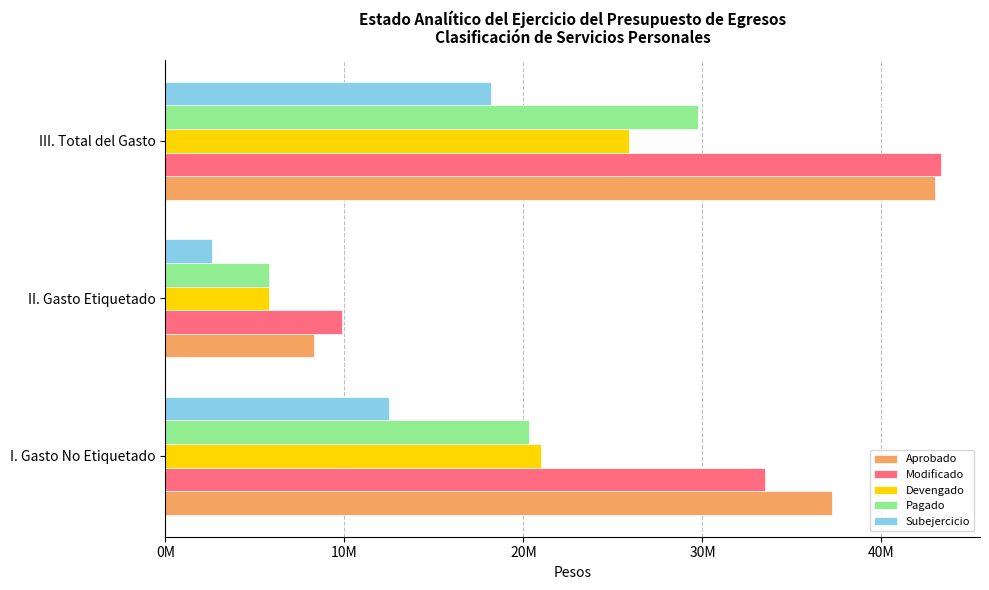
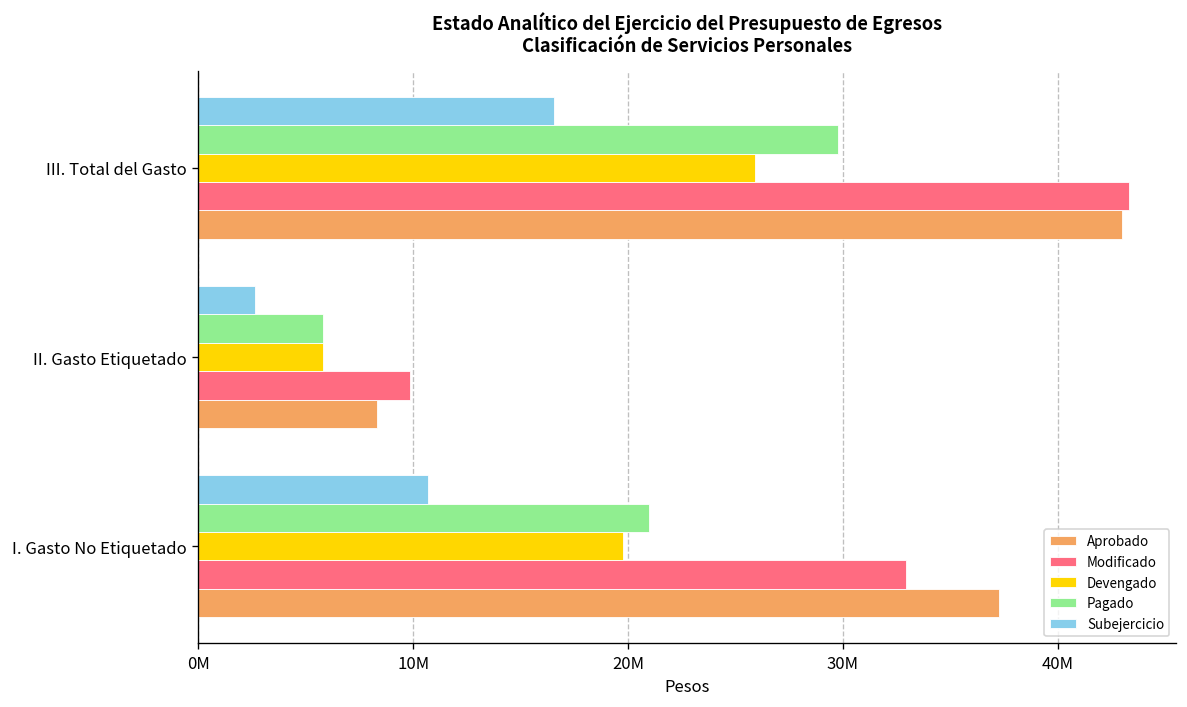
Subejercicio, III. Total del Gasto: 18200000 -> 16500000
Subejercicio, I. Gasto No Etiquetado: 12500000 -> 10700000
Pagado, I. Gasto No Etiquetado: 20300000 -> 21000000
Devengado, I. Gasto No Etiquetado: 21000000 -> 19700000
Modificado, I. Gasto No Etiquetado: 33500000 -> 33000000
